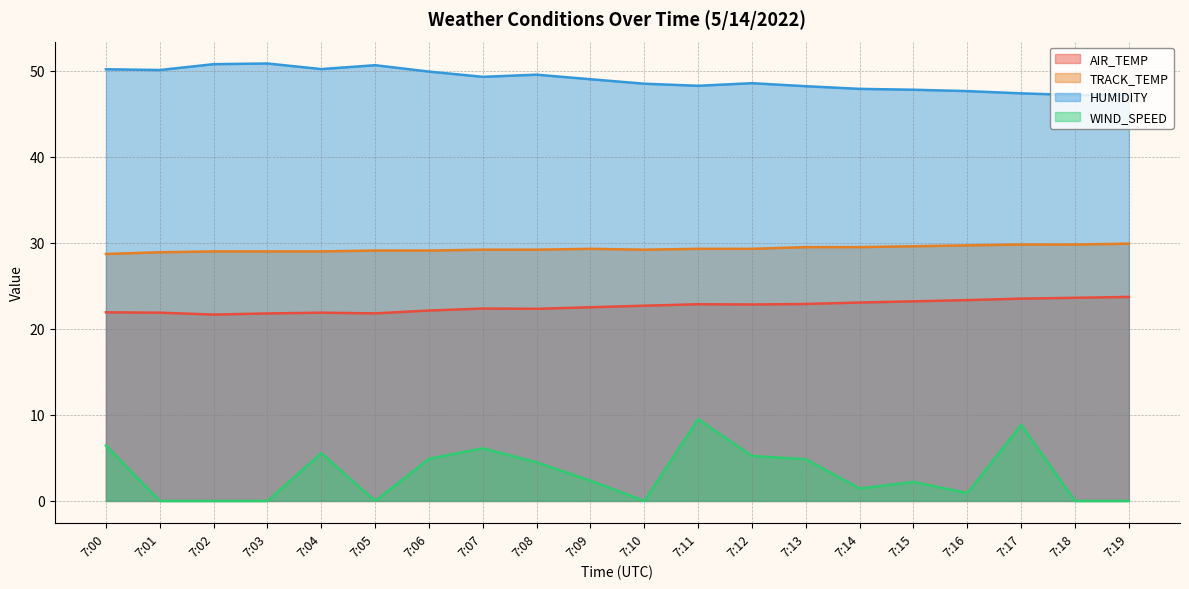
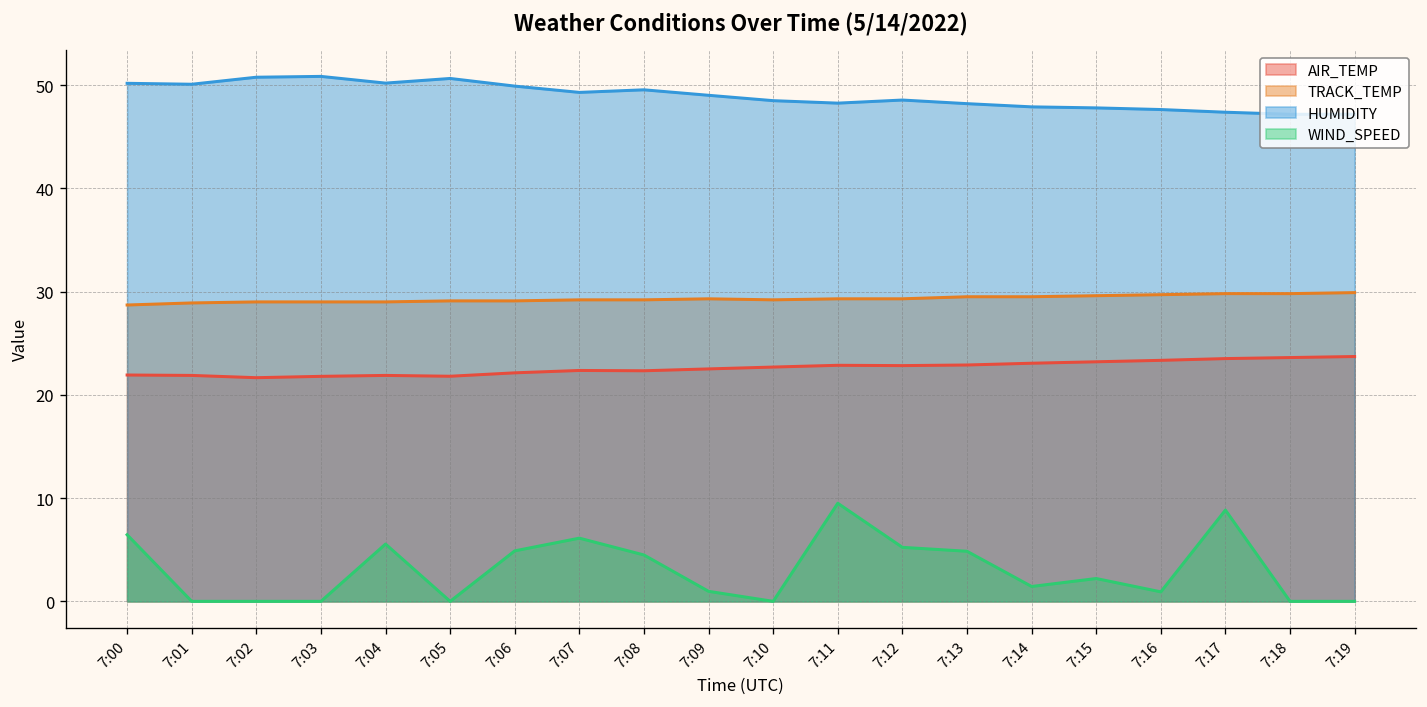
WIND_SPEED, 7:09: 2 -> 1
